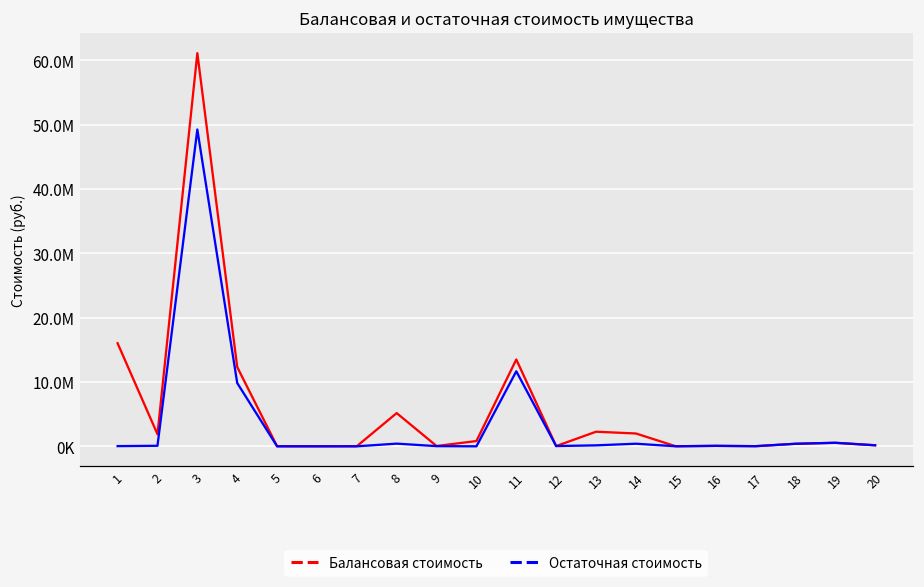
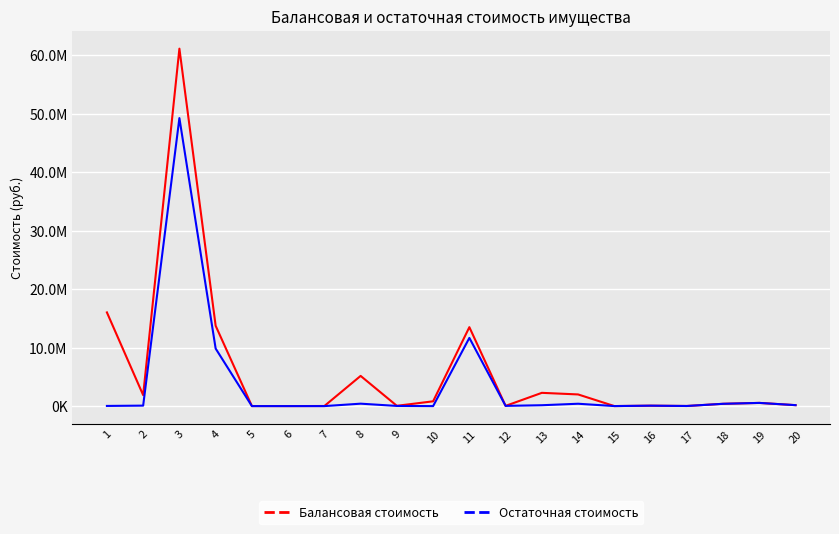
Балансовая стоимость, 4: 12000000 -> 14000000
